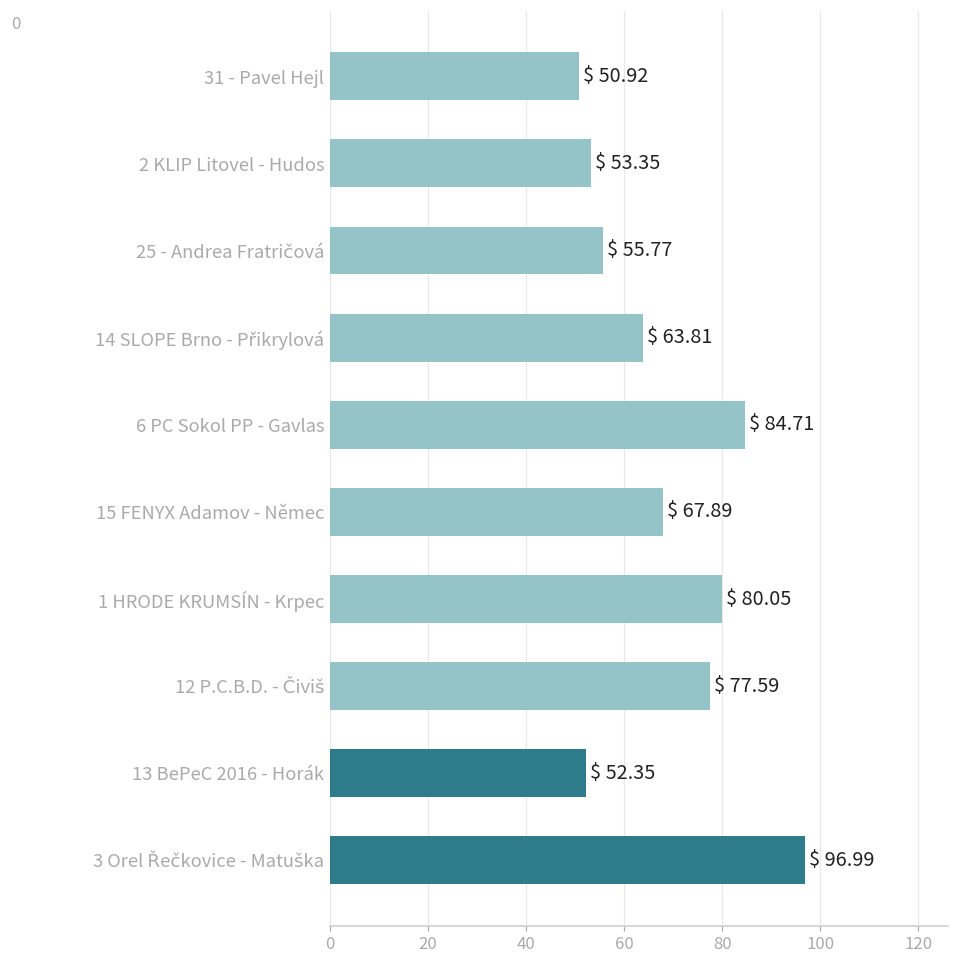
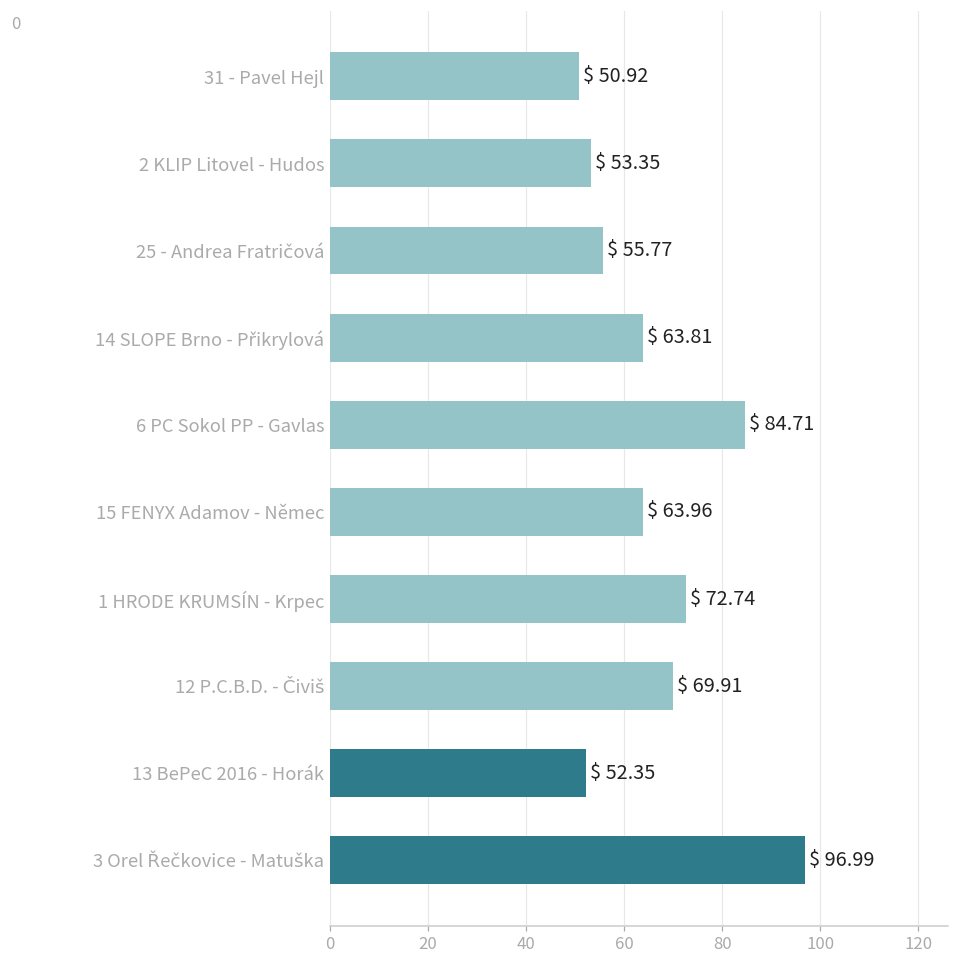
15 FENYX Adamov - Němec: 67.89 -> 63.96
1 HRODE KRUMSÍN - Krpec: 80.05 -> 72.74
12 P.C.B.D. - Čiviš: 77.59 -> 69.91
